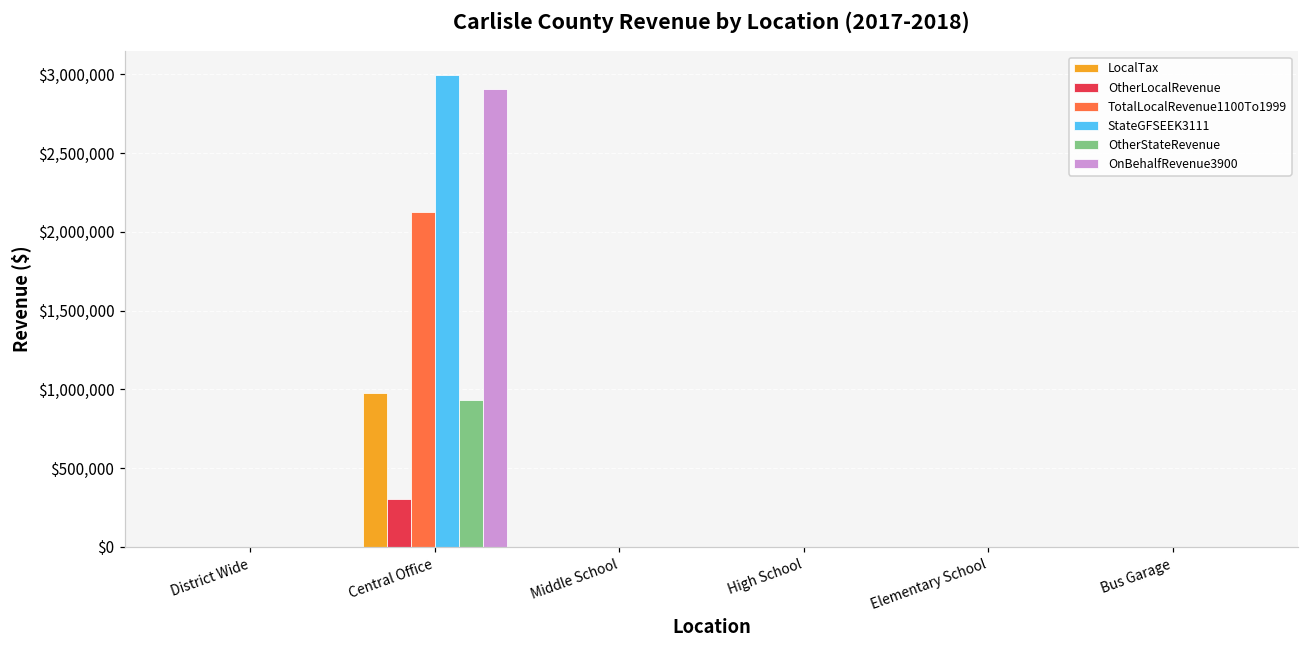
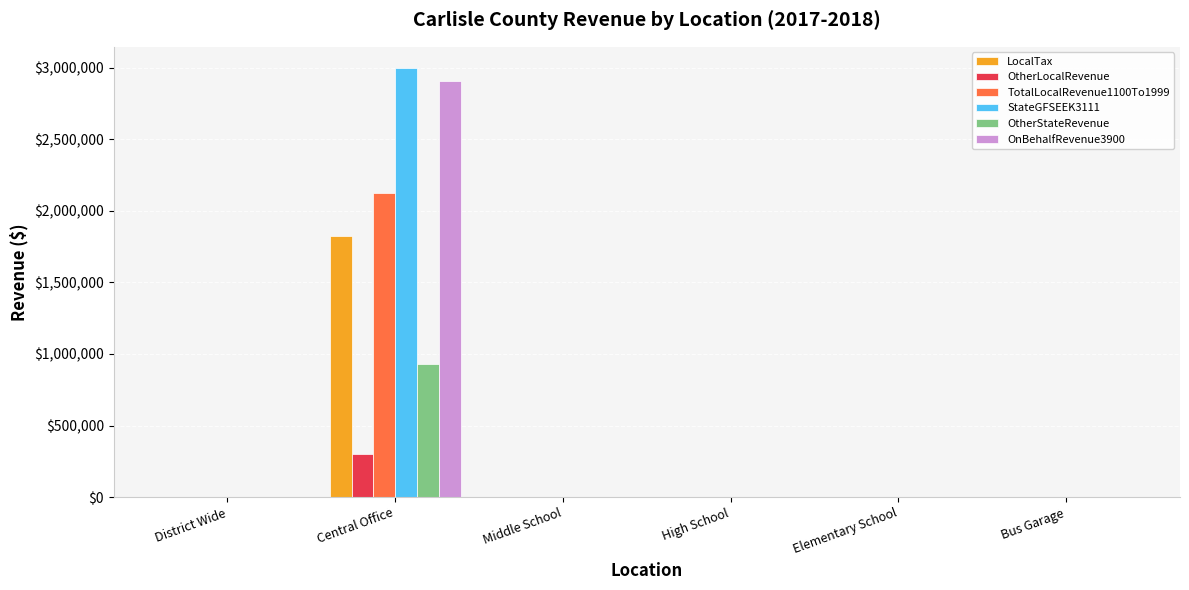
LocalTax, Central Office: $970,000 -> $1,820,000
